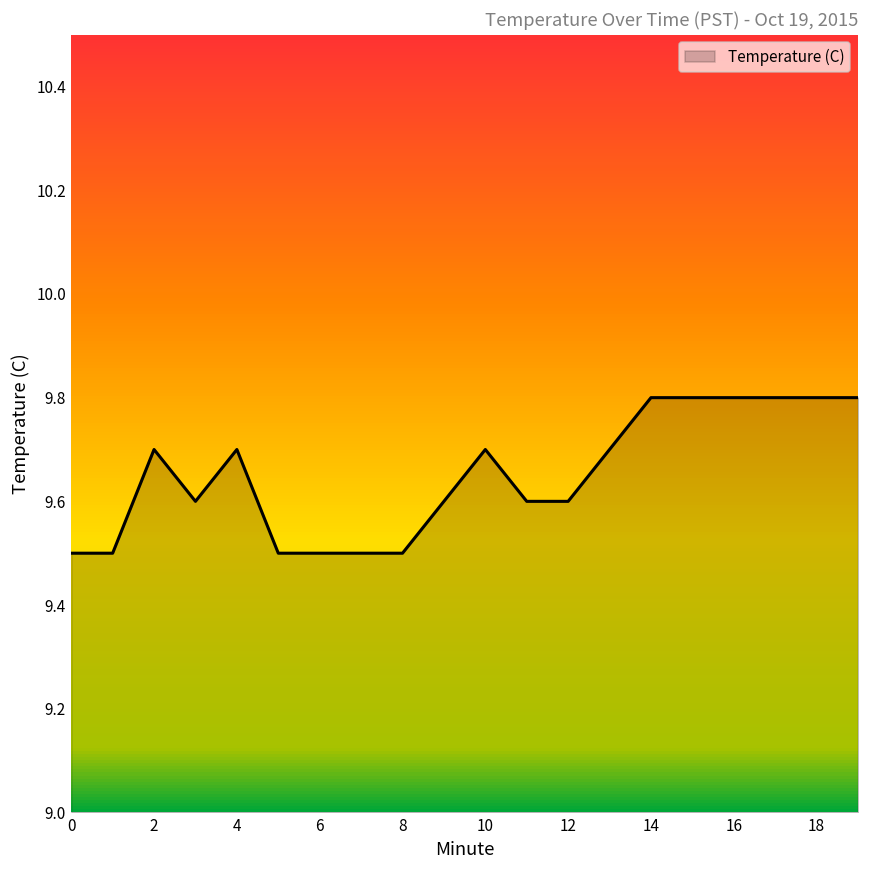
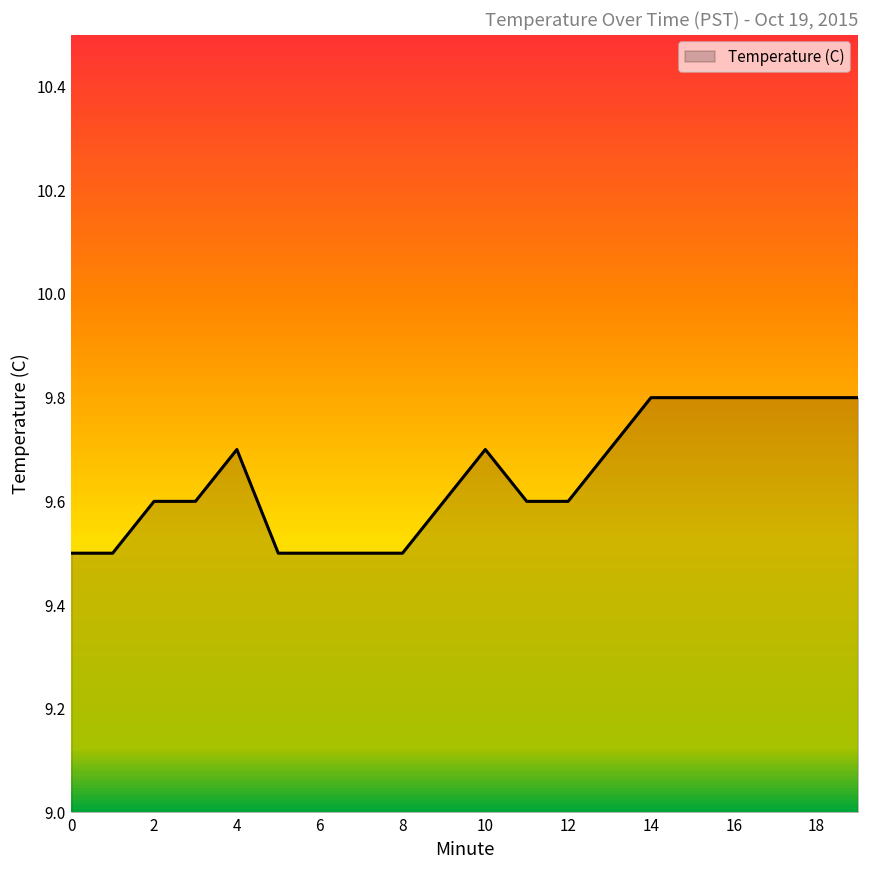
2: 9.7 -> 9.6
